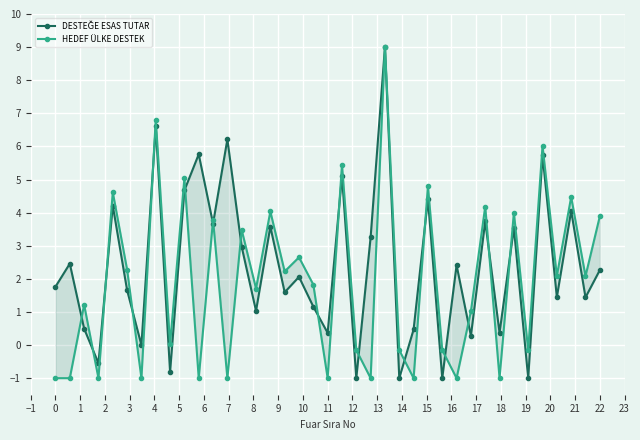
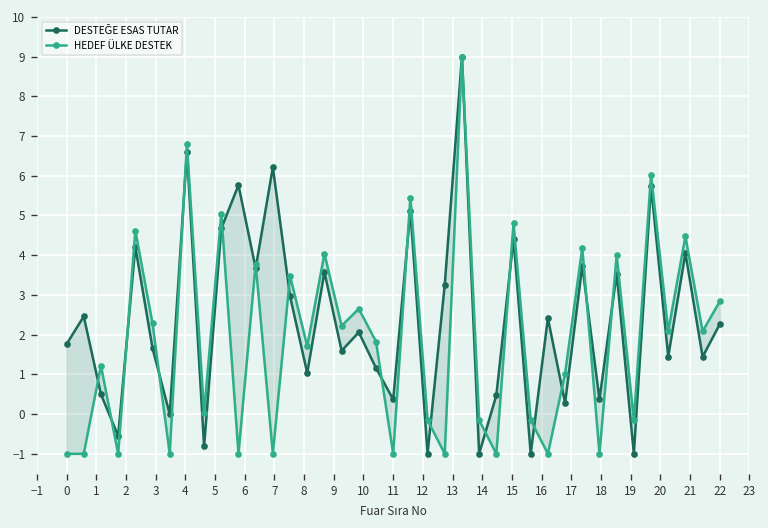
HEDEF ÜLKE DESTEK, 22: 3.9 -> 2.8
